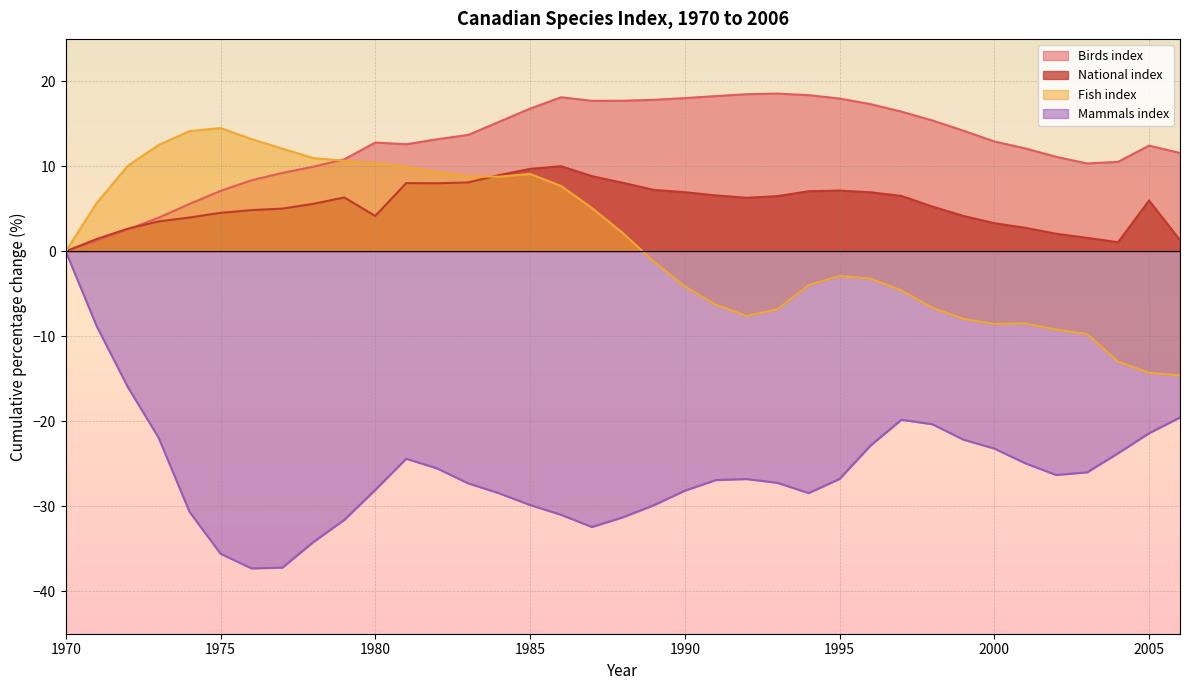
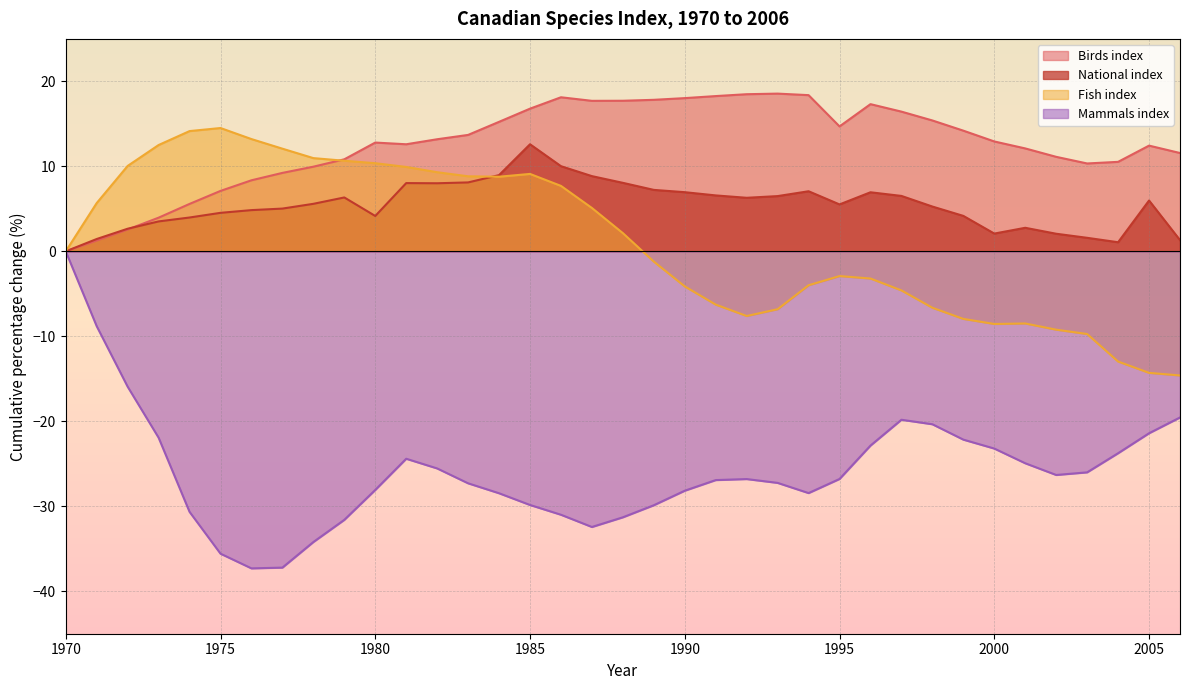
National index, 1985: 10 -> 13
Birds index, 1995: 18 -> 15
National index, 1995: 7 -> 6
National index, 2000: 3 -> 2
